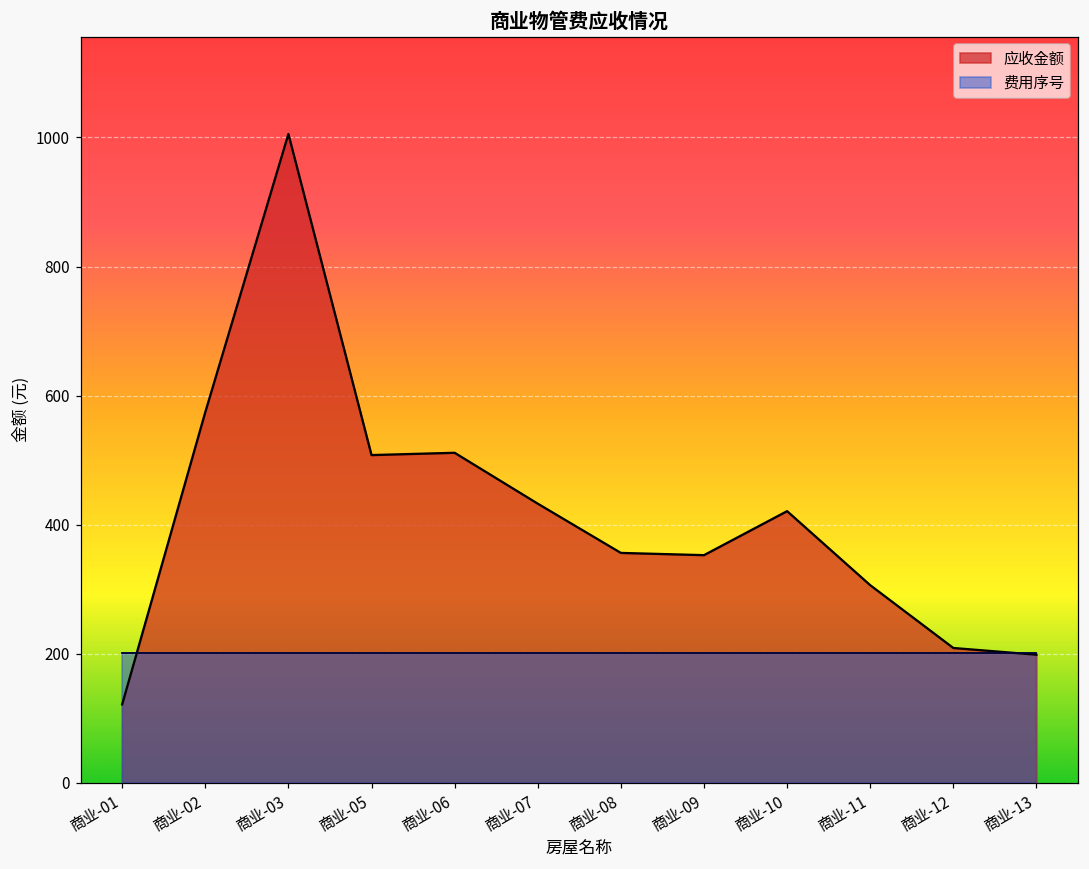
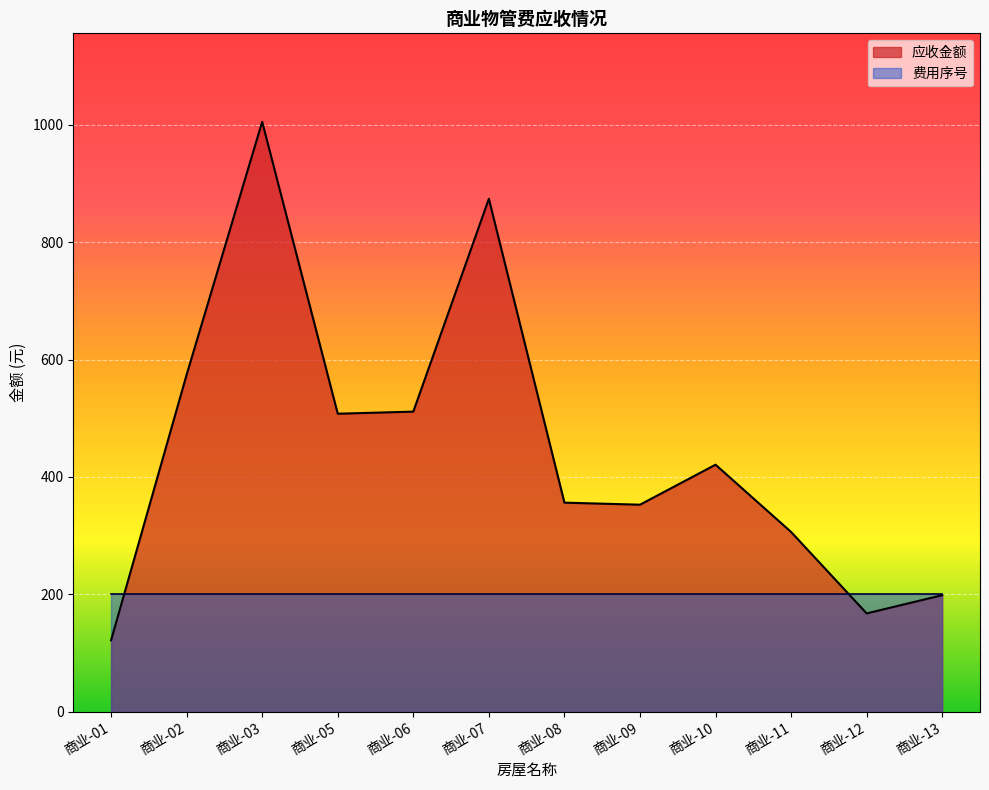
应收金额, 商业-07: 430 -> 870
应收金额, 商业-12: 210 -> 170
